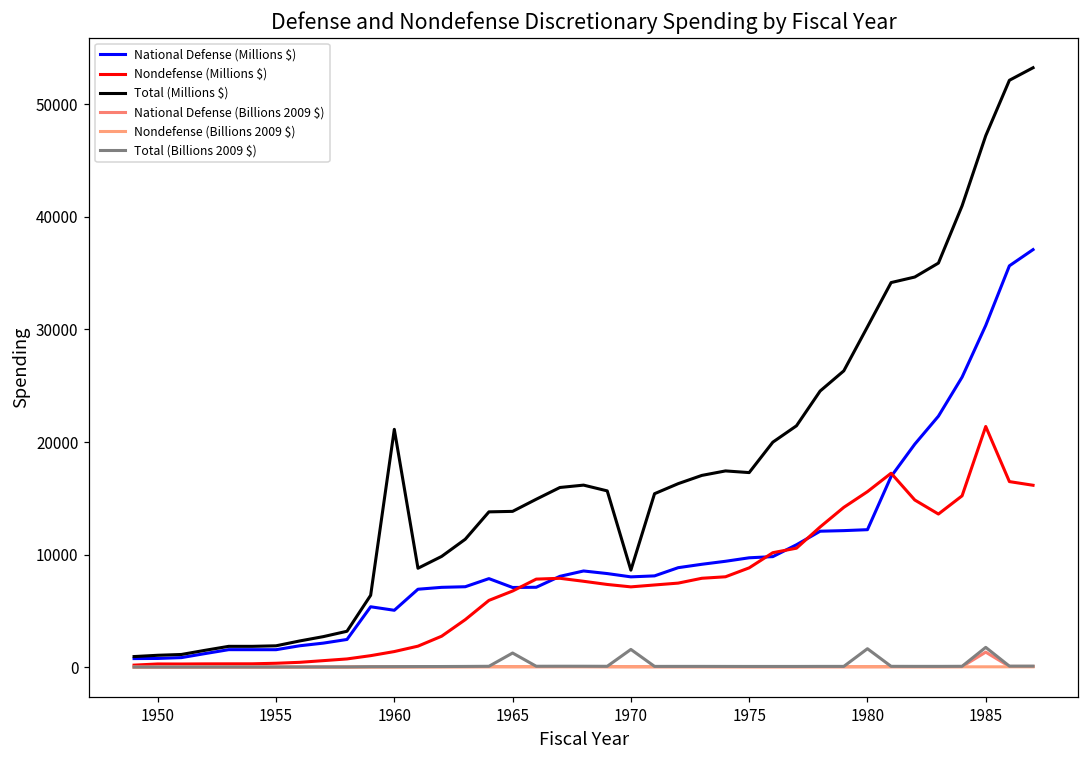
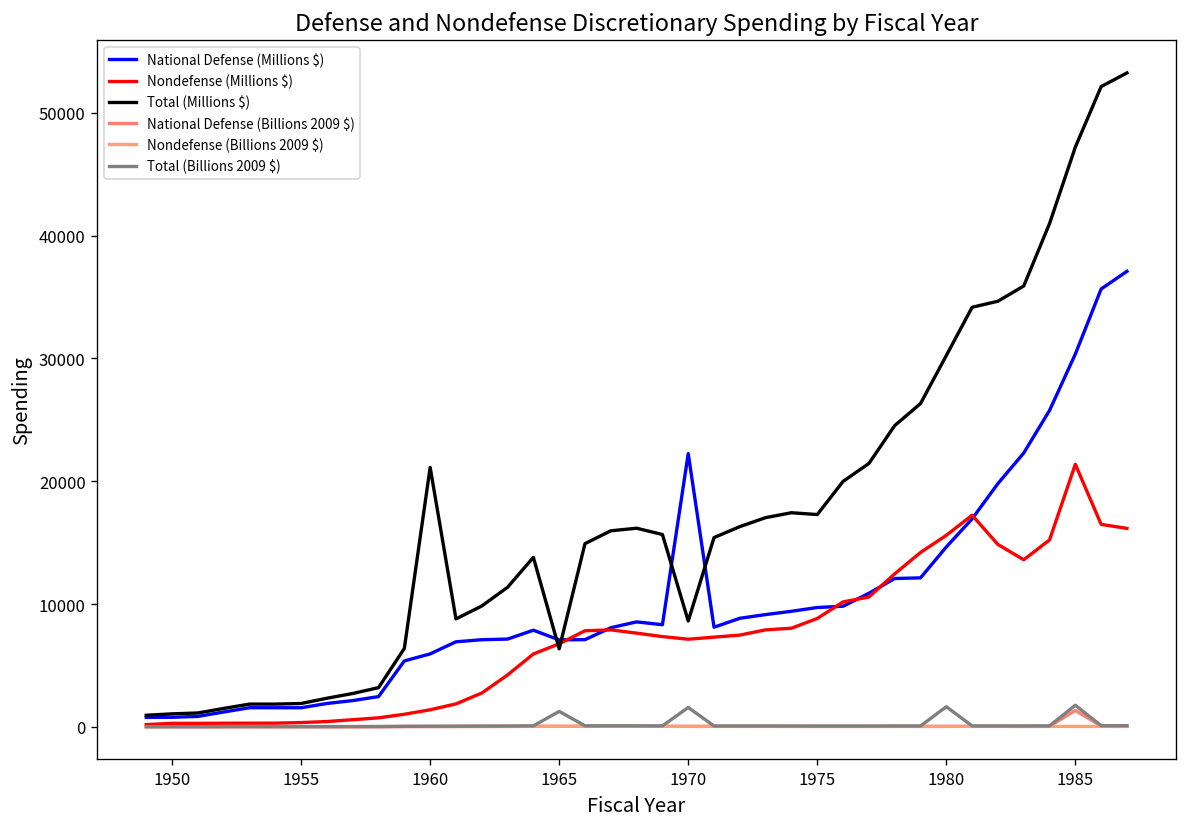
National Defense (Millions $), 1960: 5100 -> 5900
Total (Millions $), 1965: 13800 -> 6400
National Defense (Millions $), 1970: 8000 -> 22300
National Defense (Millions $), 1980: 12200 -> 14600
